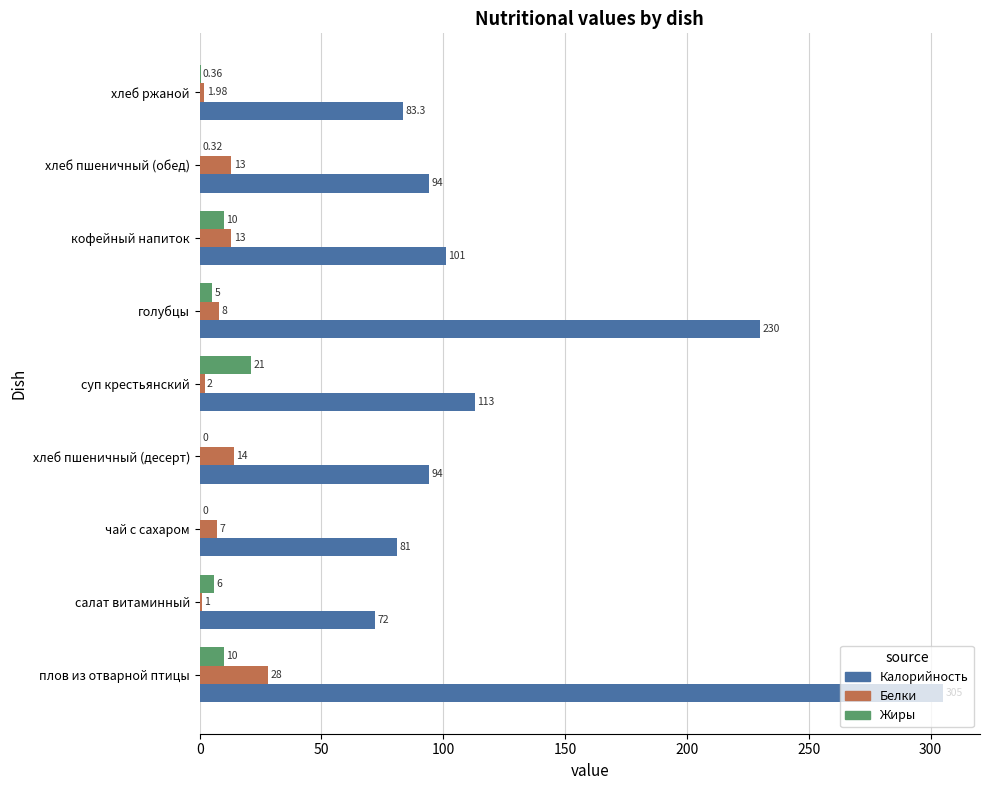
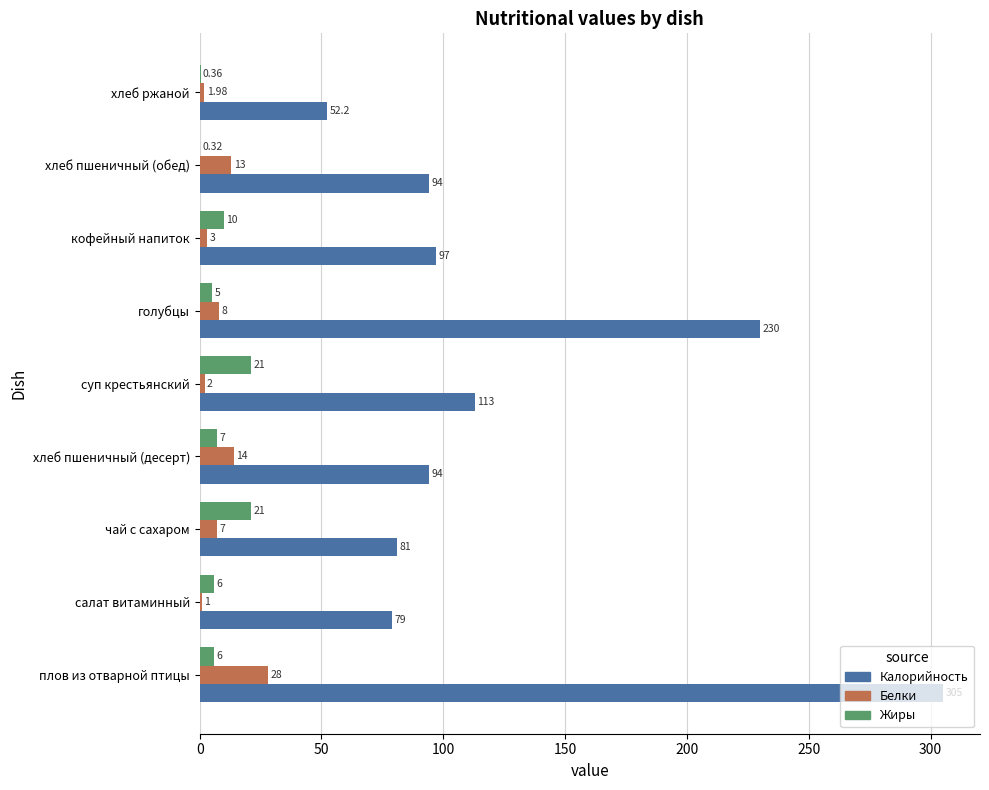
Калорийность, хлеб ржаной: 83.3 -> 52.2
Белки, кофейный напиток: 13 -> 3
Калорийность, кофейный напиток: 101 -> 97
Жиры, хлеб пшеничный (десерт): 0 -> 7
Жиры, чай с сахаром: 0 -> 21
Калорийность, салат витаминный: 72 -> 79
Жиры, плов из отварной птицы: 10 -> 6
